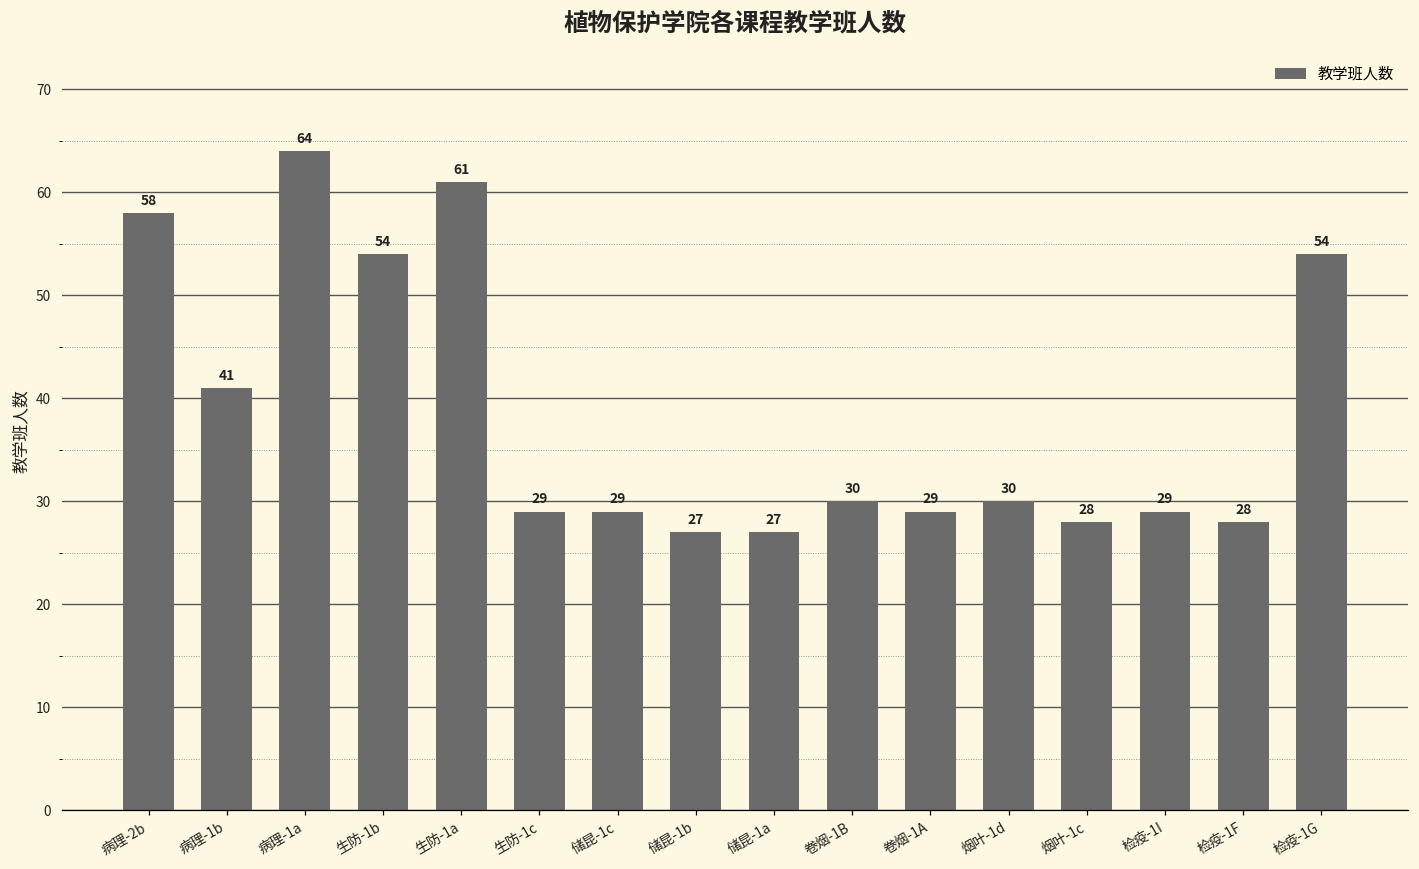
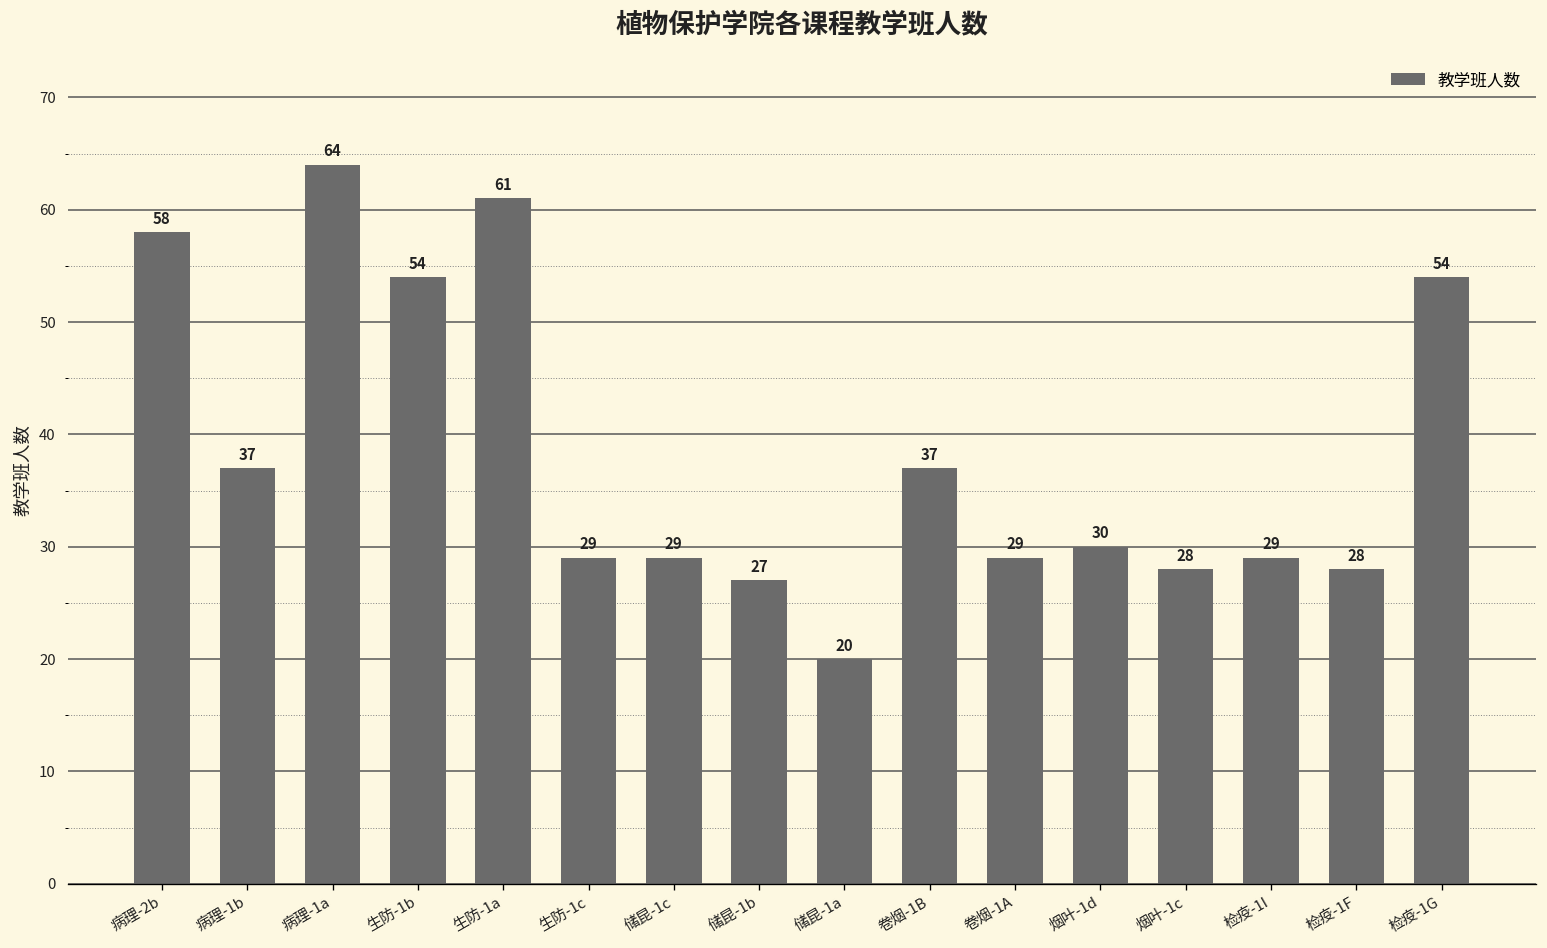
病理-1b: 41 -> 37
储昆-1a: 27 -> 20
卷烟-1B: 30 -> 37
